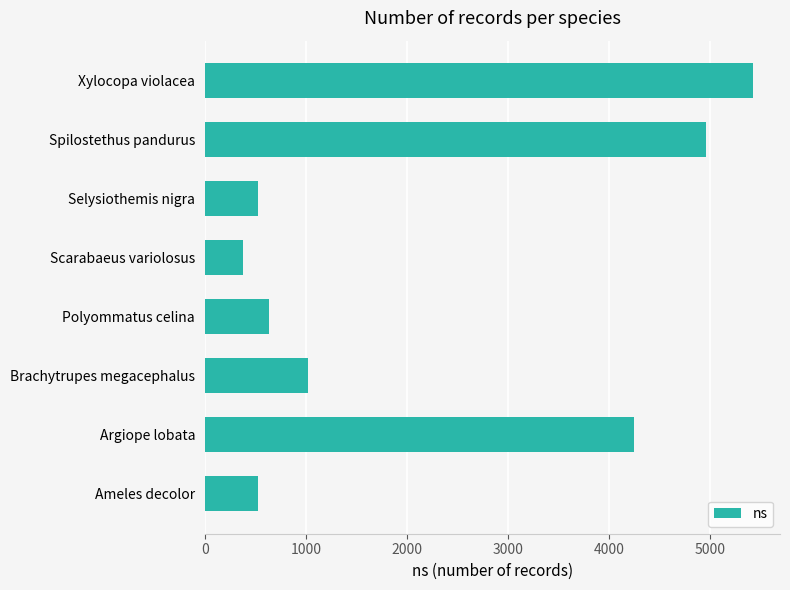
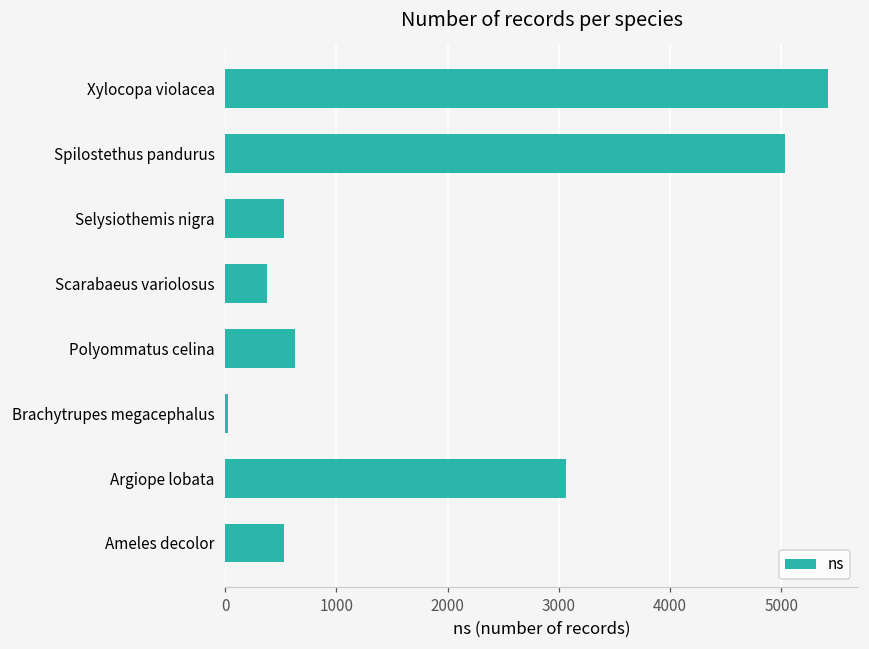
Spilostethus pandurus: 4960 -> 5040
Brachytrupes megacephalus: 1020 -> 30
Argiope lobata: 4240 -> 3060
